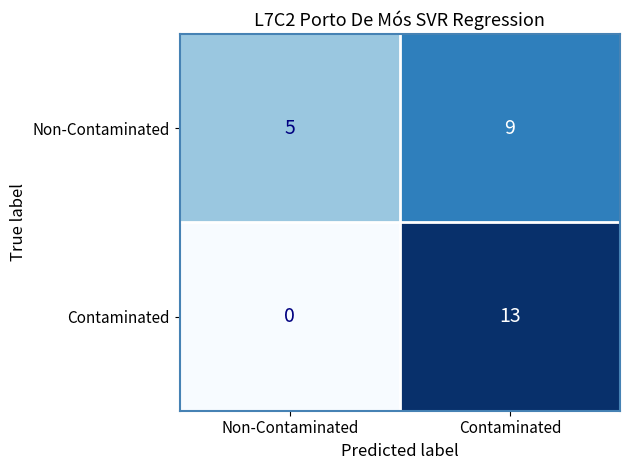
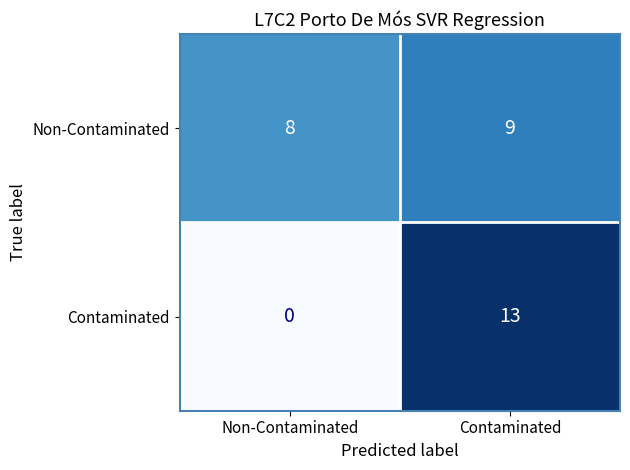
Non-Contaminated, Non-Contaminated: 5 -> 8
